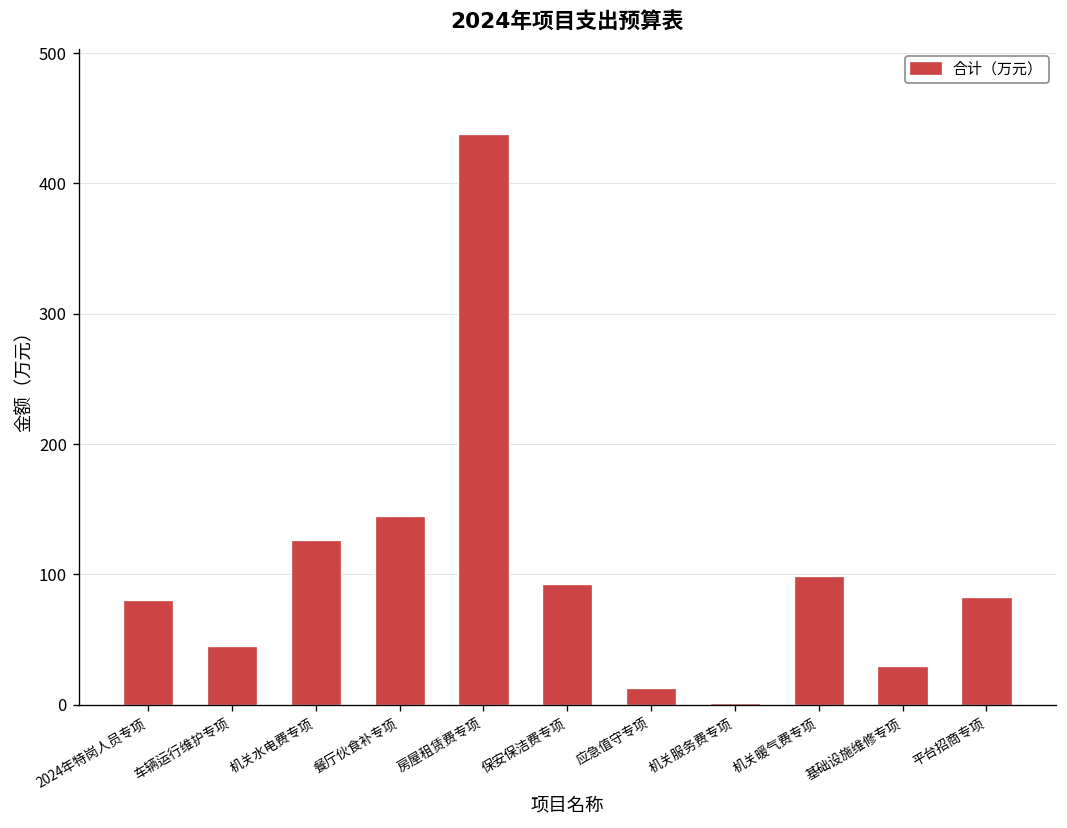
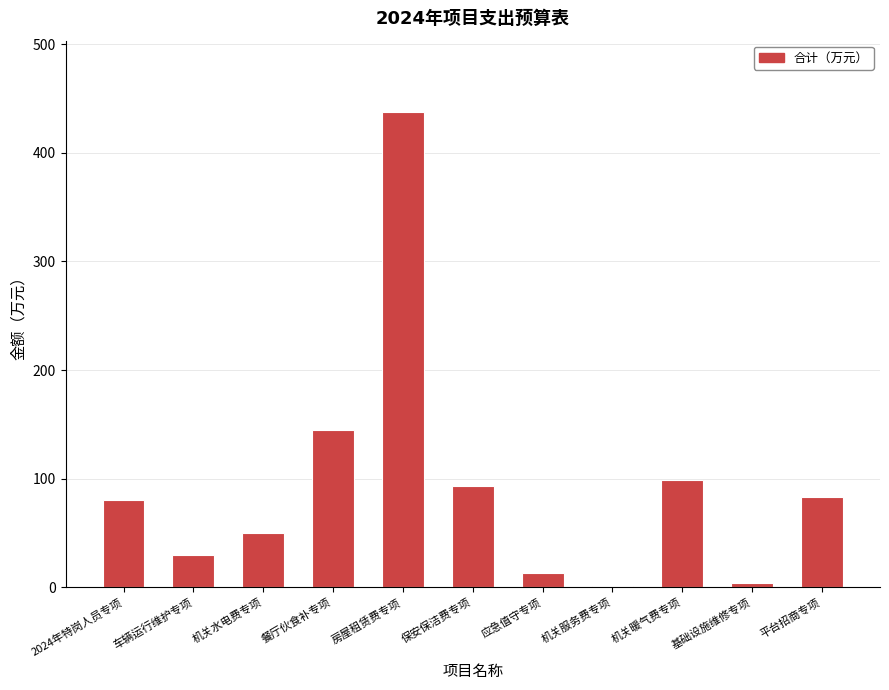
车辆运行维护专项: 45 -> 30
机关水电费专项: 126 -> 50
基础设施维修专项: 30 -> 4
